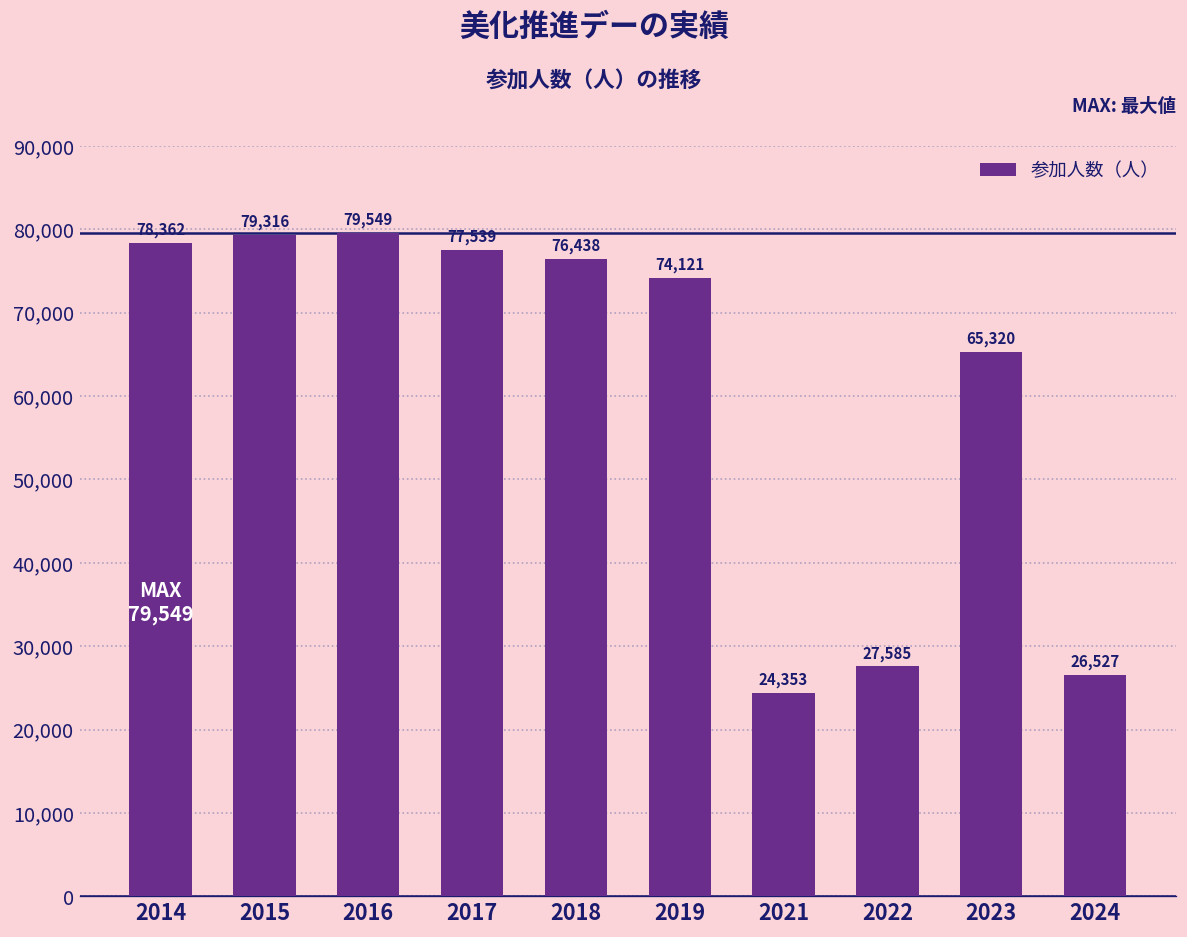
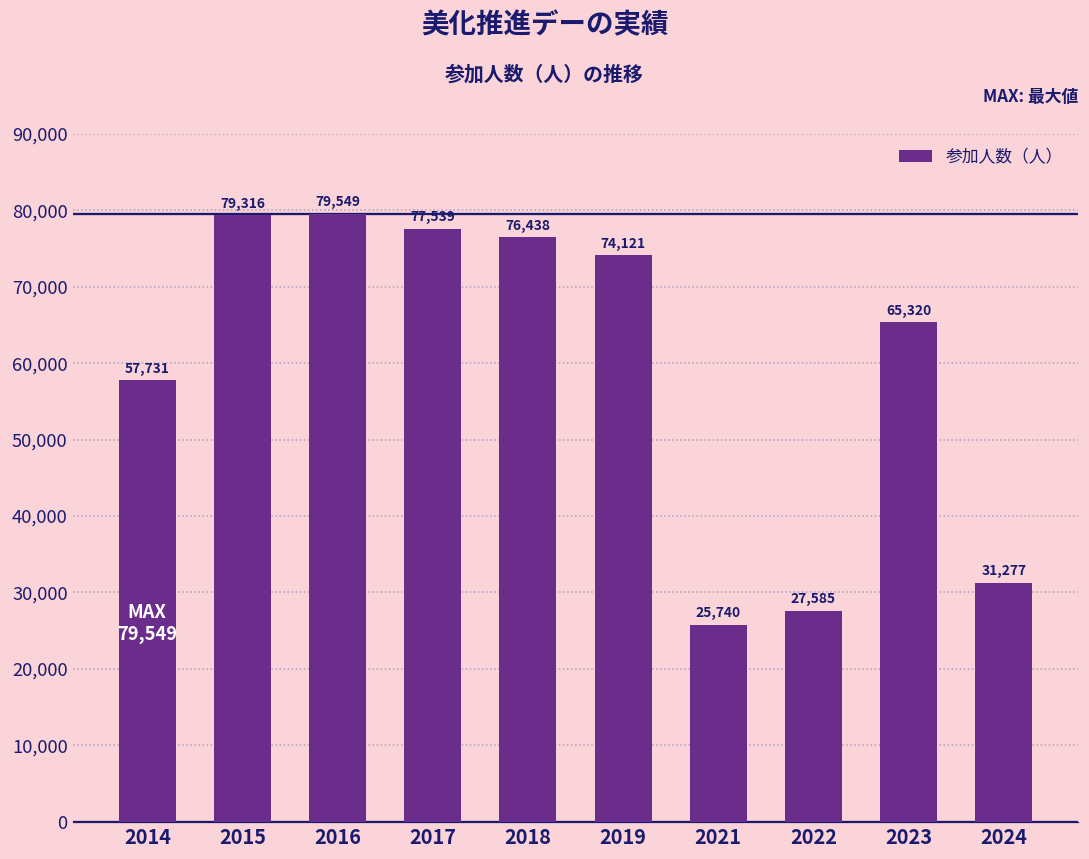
2014: 78,362 -> 57,731
2021: 24,353 -> 25,740
2024: 26,527 -> 31,277
